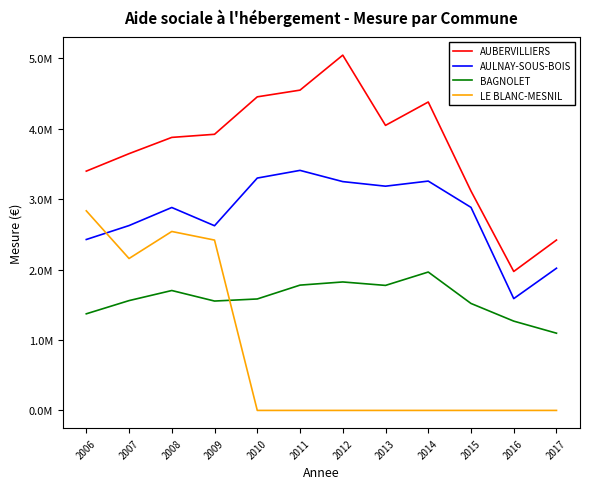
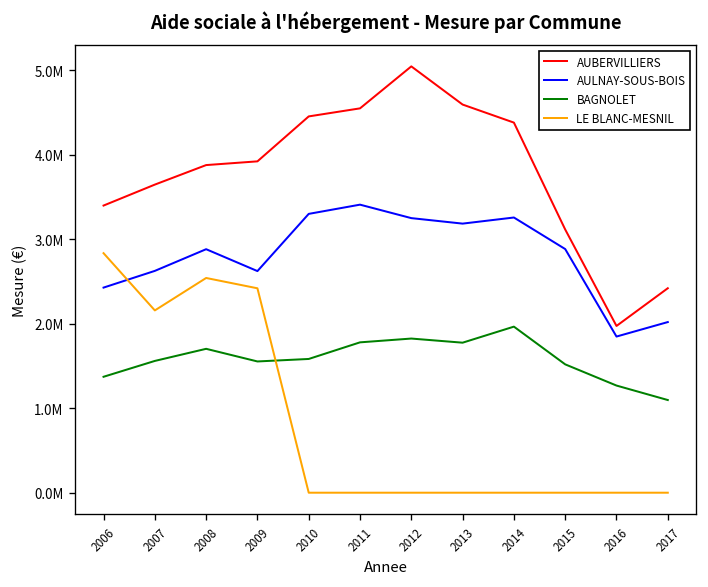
AUBERVILLIERS, 2013: 4000000 -> 4600000
AULNAY-SOUS-BOIS, 2016: 1600000 -> 1800000
